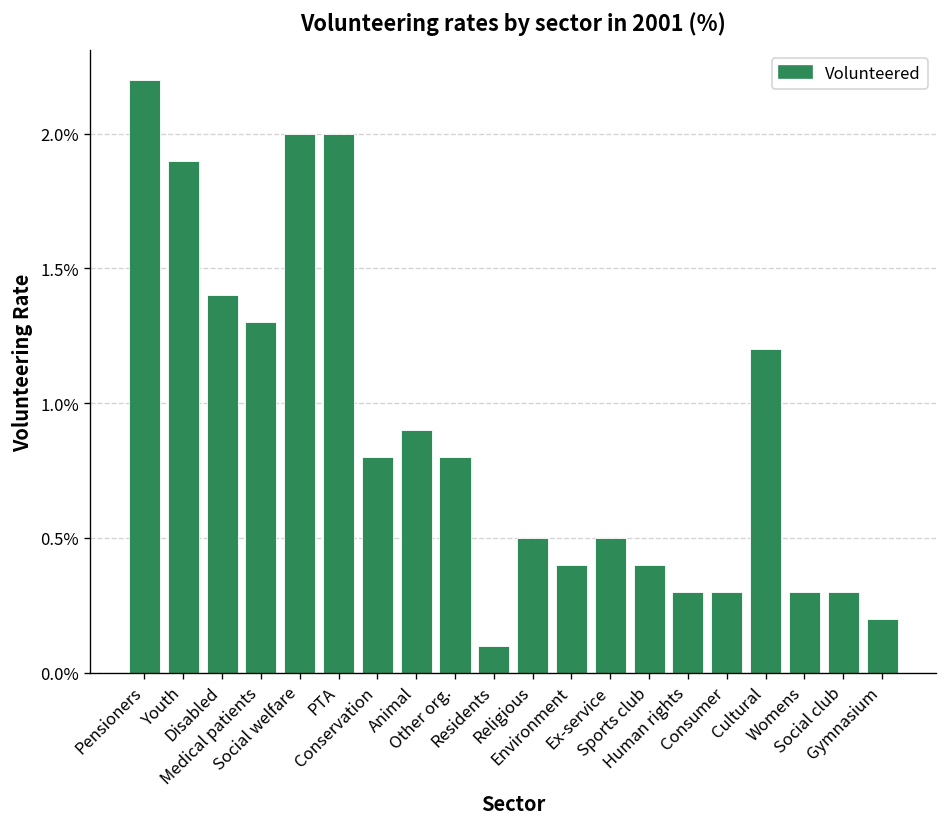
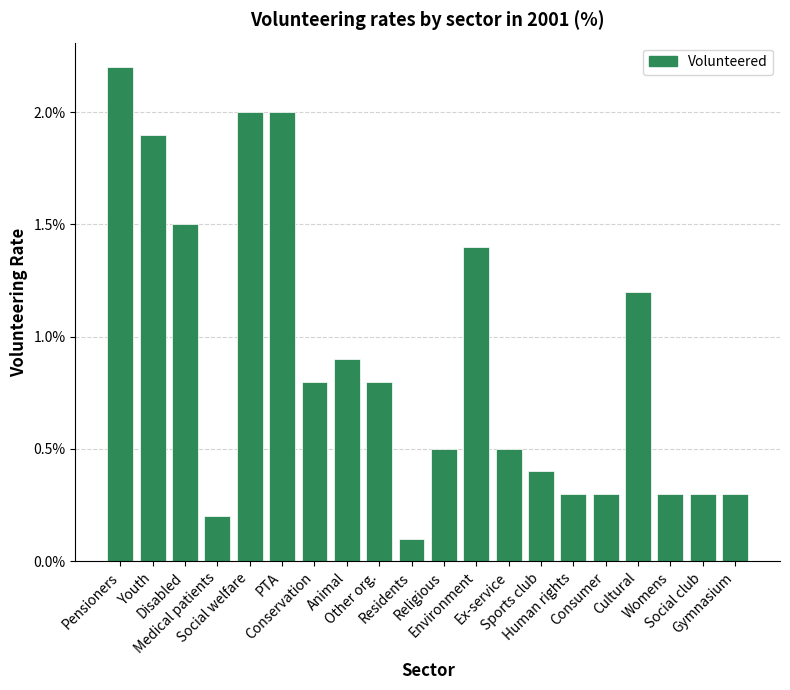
Disabled: 1.40% -> 1.50%
Medical patients: 1.30% -> 0.20%
Environment: 0.40% -> 1.40%
Gymnasium: 0.20% -> 0.30%
